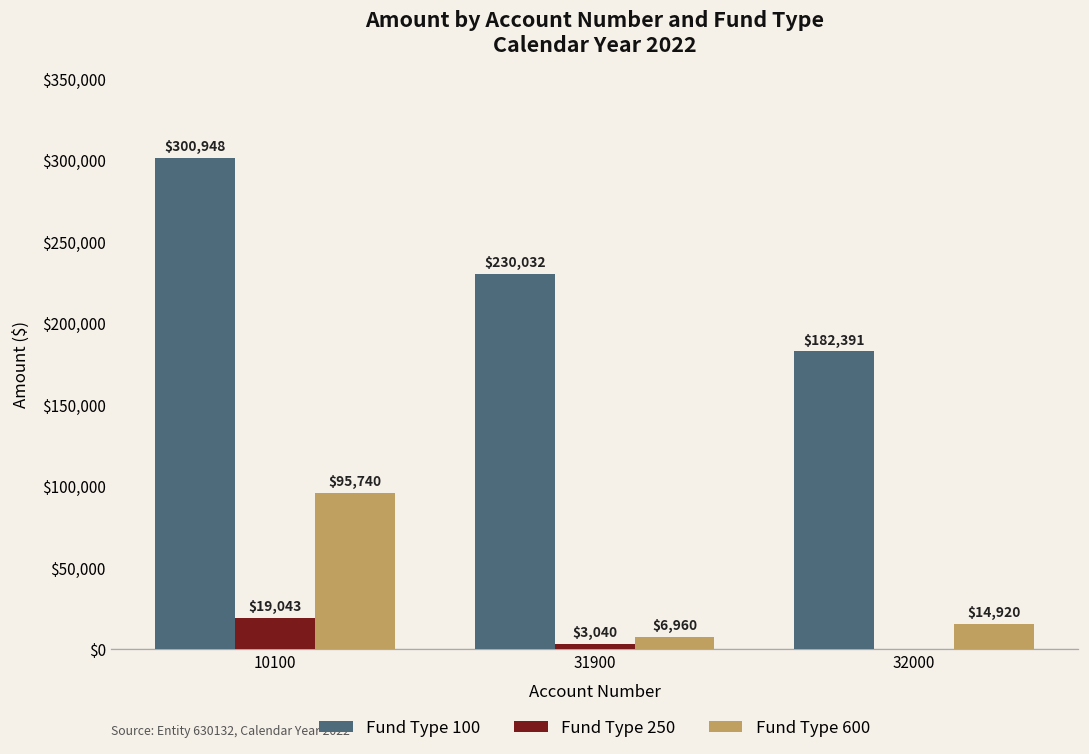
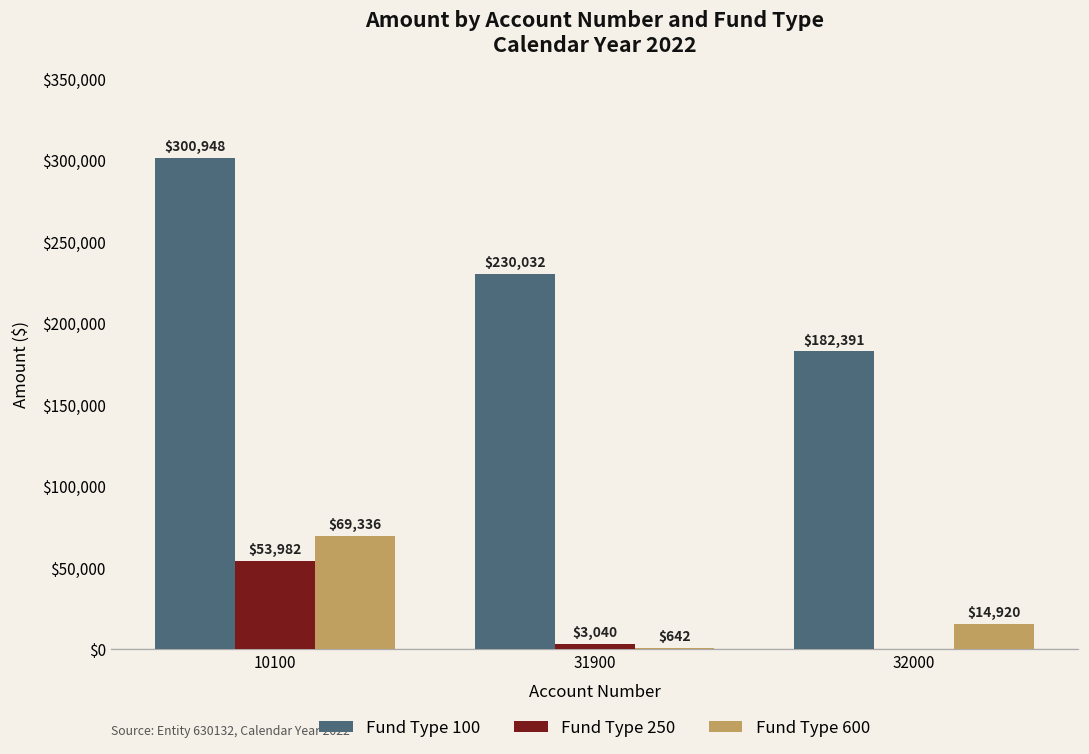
Fund Type 250, 10100: $19,043 -> $53,982
Fund Type 600, 10100: $95,740 -> $69,336
Fund Type 600, 31900: $6,960 -> $642
